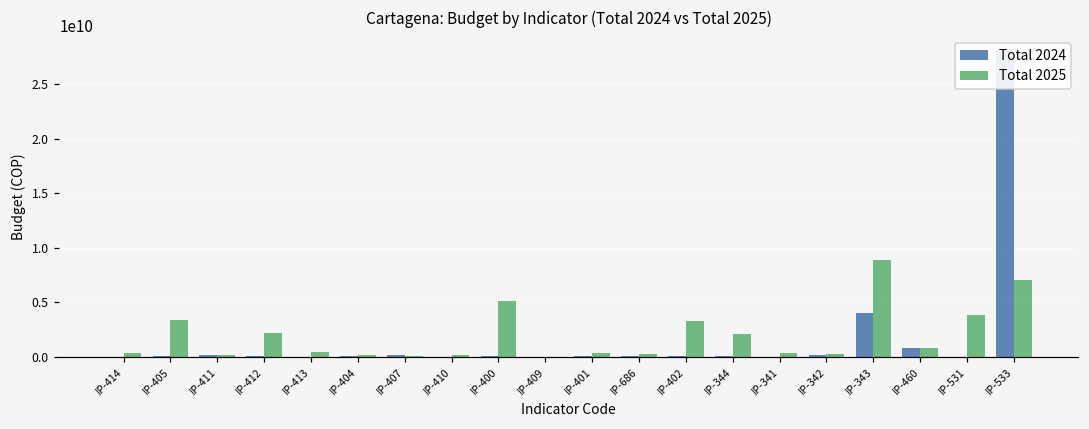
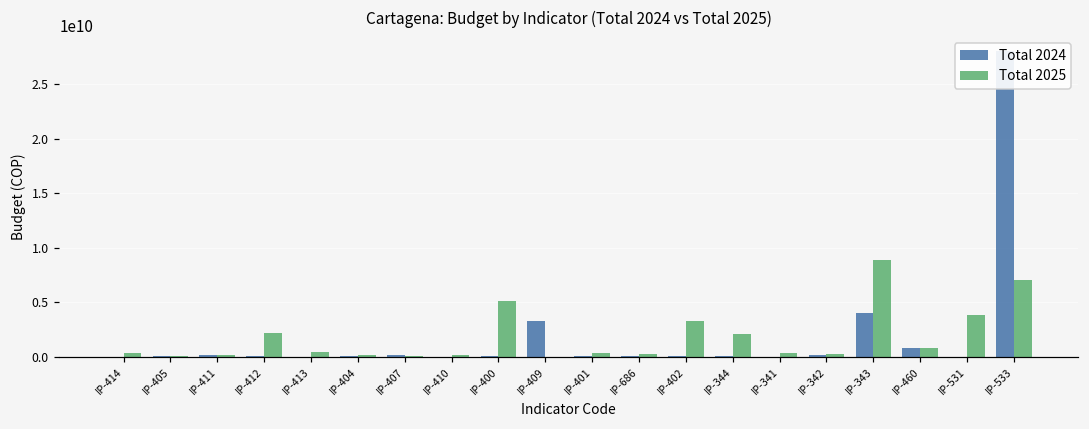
Total 2025, IP-405: 3000000000 -> 0
Total 2024, IP-409: 0 -> 3000000000
